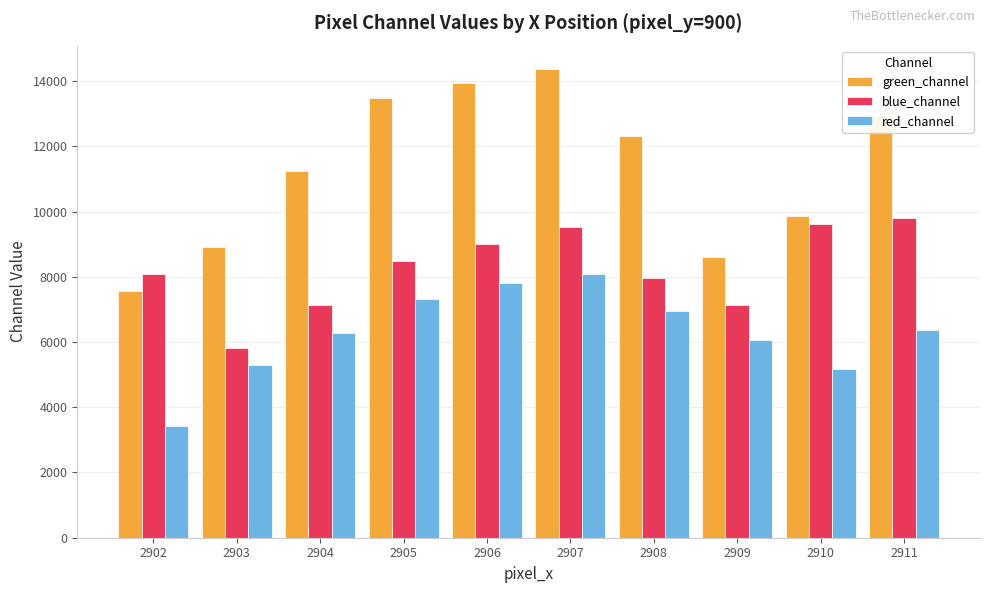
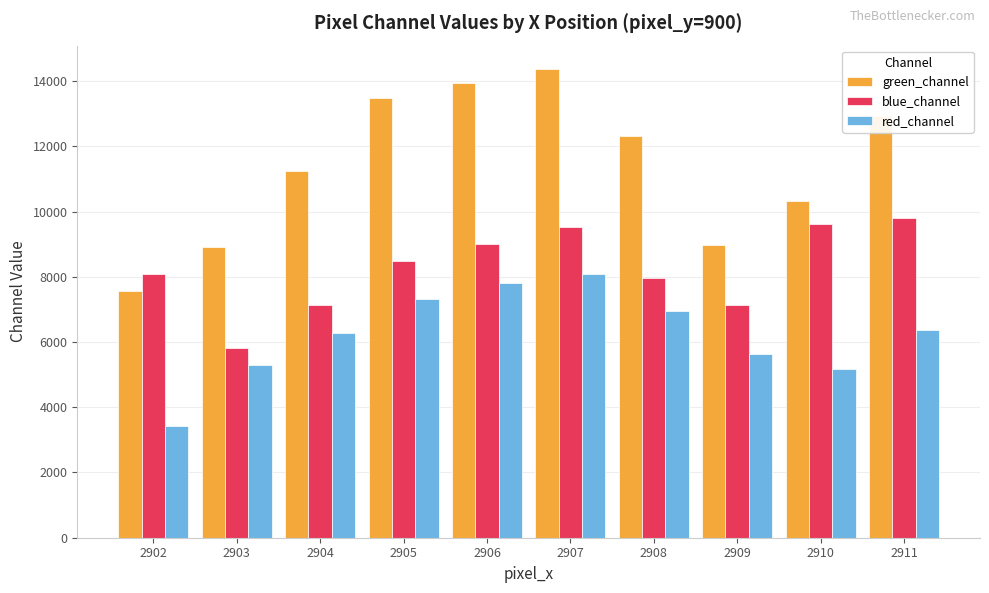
green_channel, 2909: 8600 -> 9000
red_channel, 2909: 6100 -> 5600
green_channel, 2910: 9800 -> 10300
